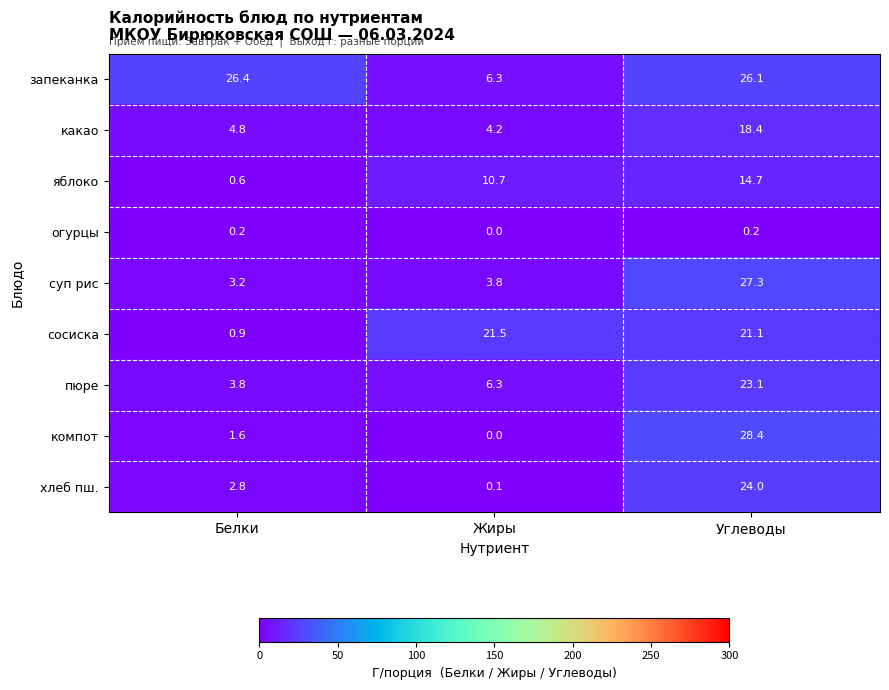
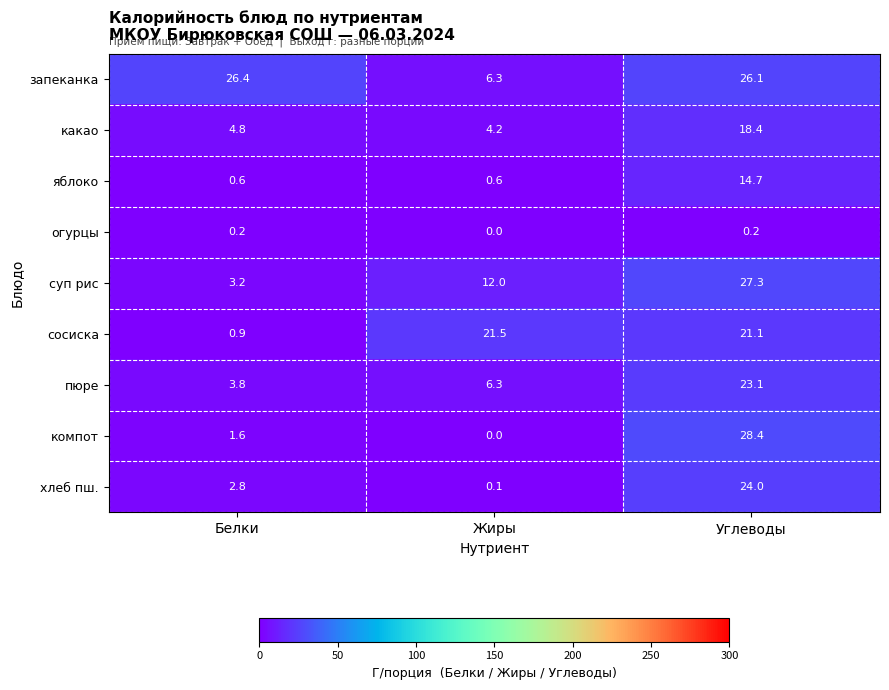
яблоко, Жиры: 10.7 -> 0.6
суп рис, Жиры: 3.8 -> 12.0
